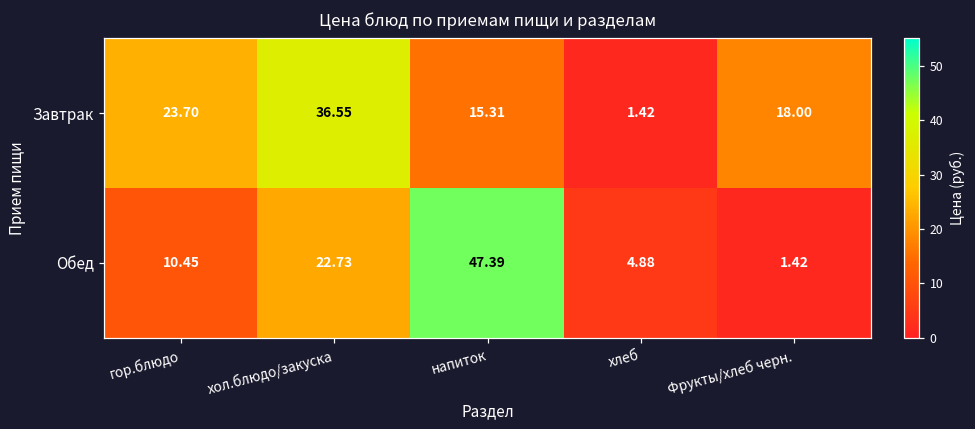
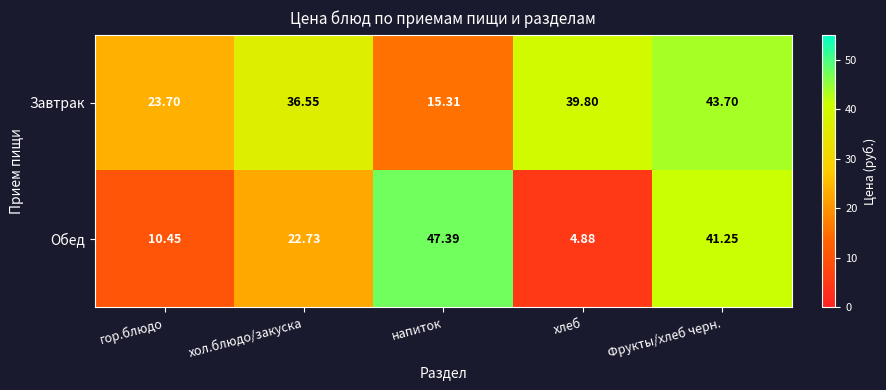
Завтрак, хлеб: 1.42 -> 39.80
Завтрак, Фрукты/хлеб черн.: 18.00 -> 43.70
Обед, Фрукты/хлеб черн.: 1.42 -> 41.25
